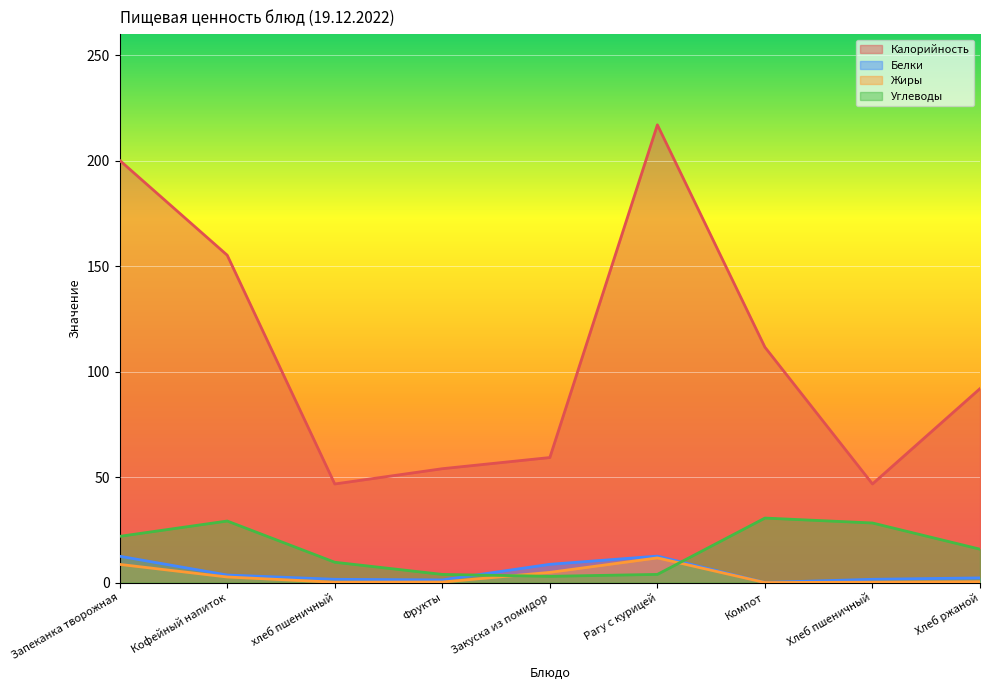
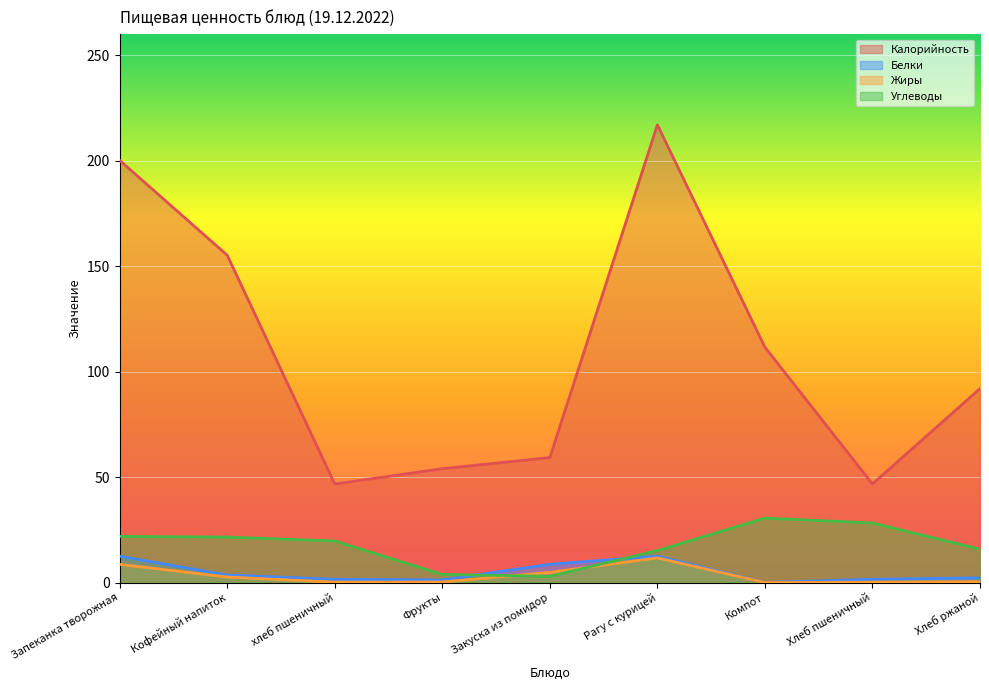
Углеводы, Кофейный напиток: 29 -> 22
Углеводы, хлеб пшеничный: 10 -> 20
Углеводы, Рагу с курицей: 4 -> 15
